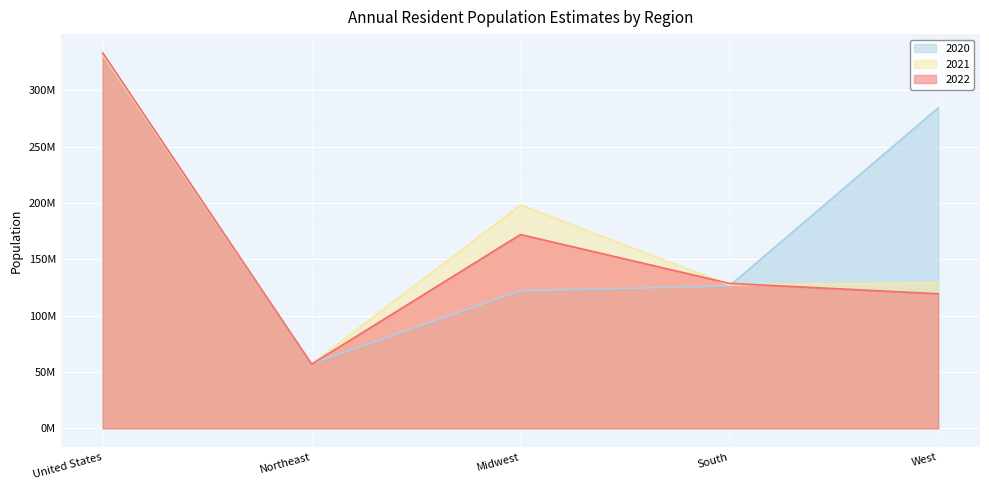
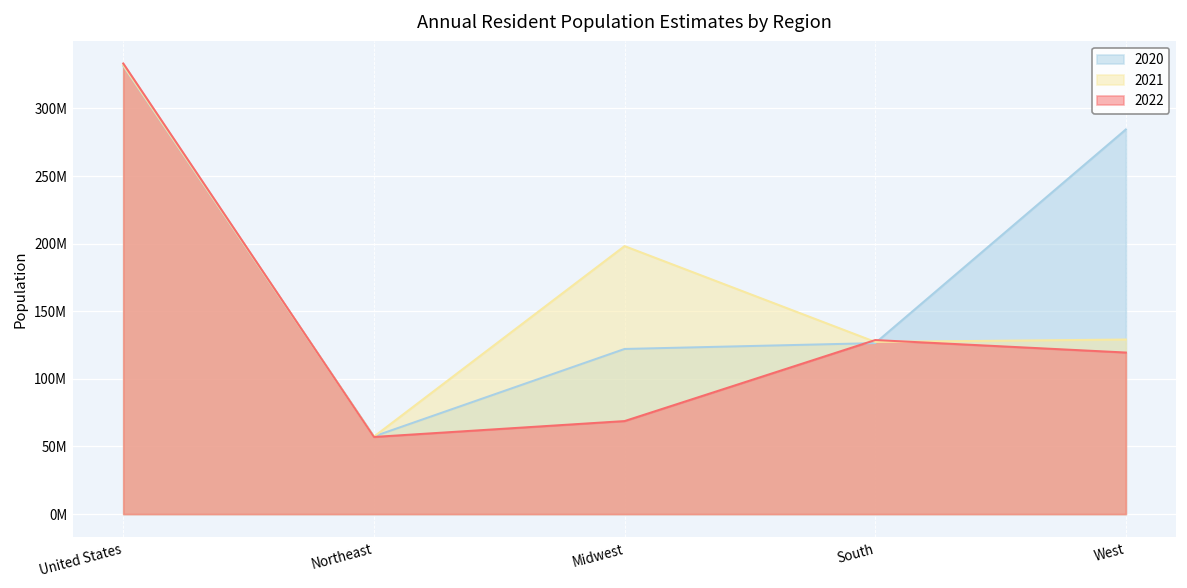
2022, Midwest: 172000000 -> 69000000
